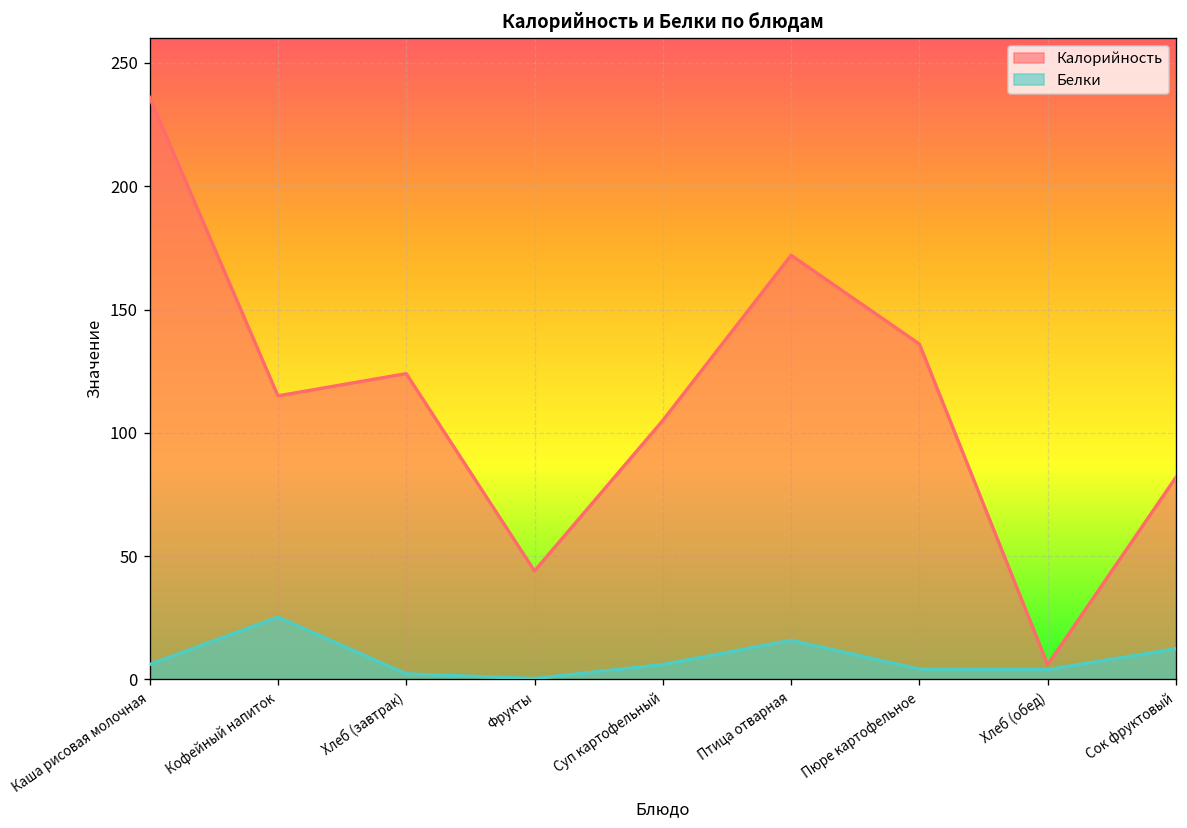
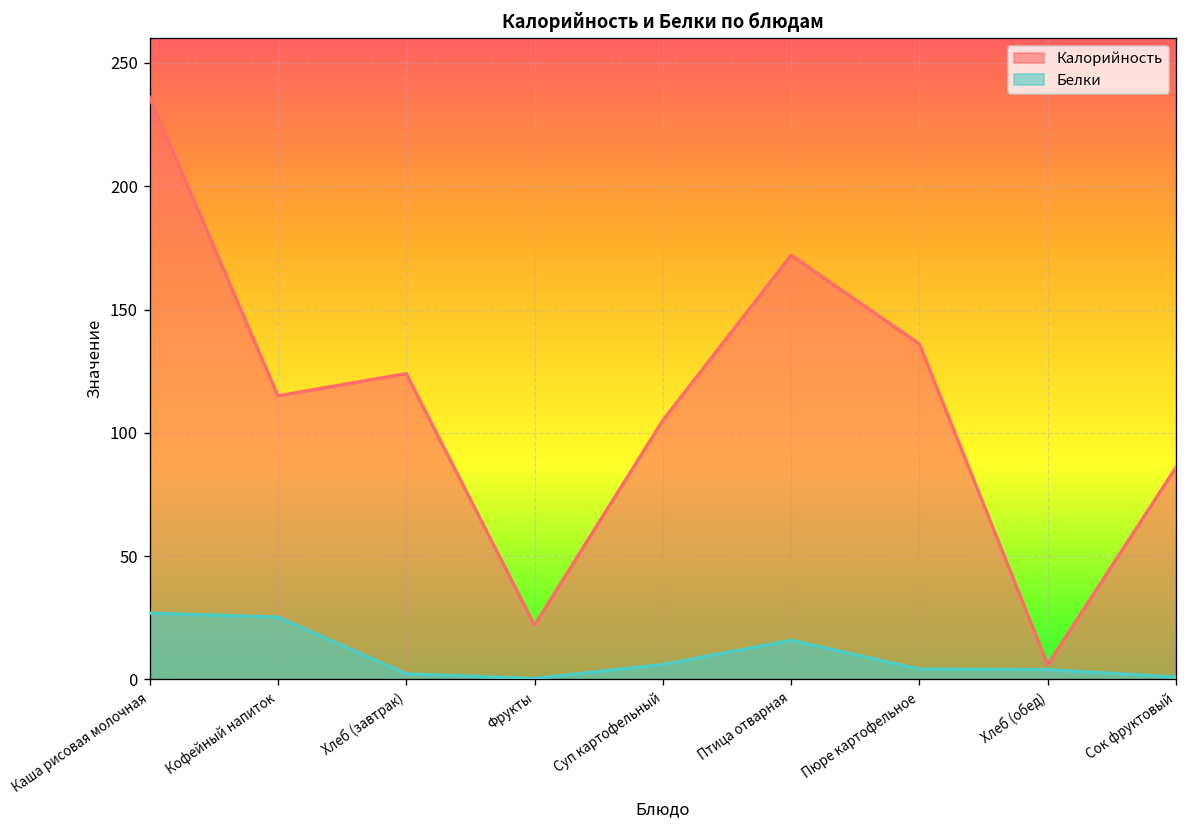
Белки, Каша рисовая молочная: 6 -> 27
Калорийность, Фрукты: 44 -> 22
Калорийность, Сок фруктовый: 82 -> 86
Белки, Сок фруктовый: 13 -> 1
